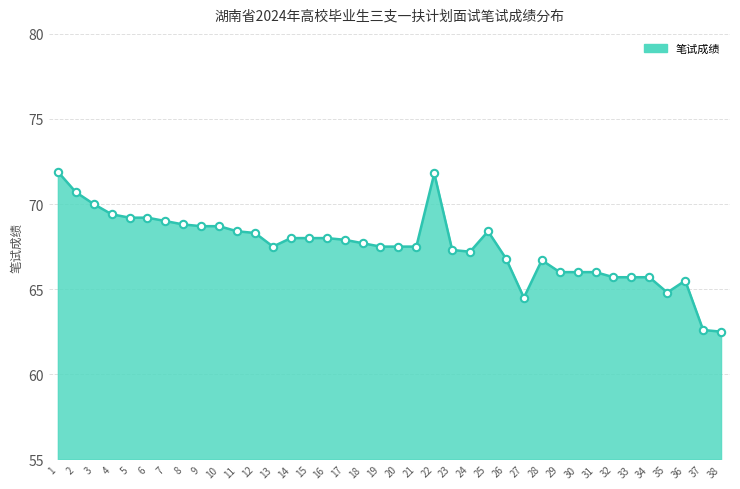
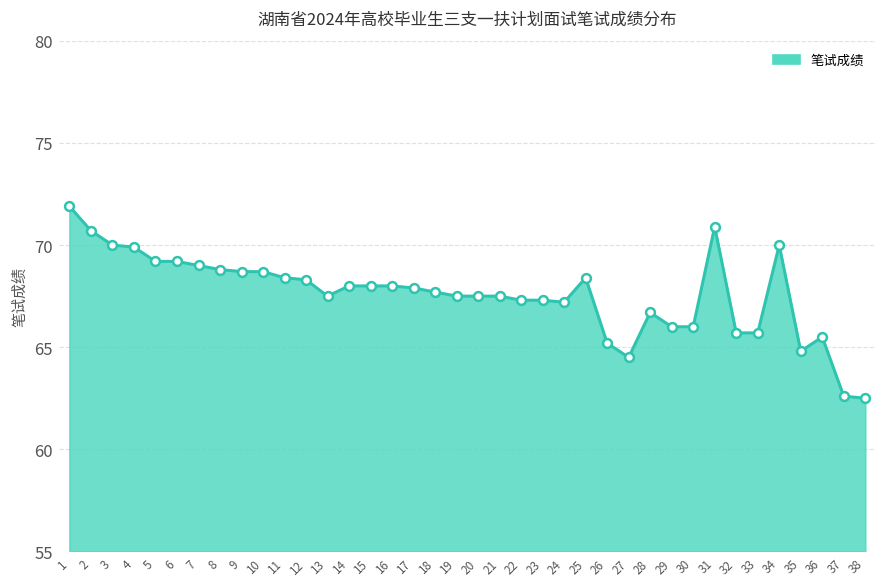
4: 69.4 -> 69.9
22: 71.8 -> 67.3
26: 66.8 -> 65.2
31: 66.0 -> 70.9
34: 65.7 -> 70.0
